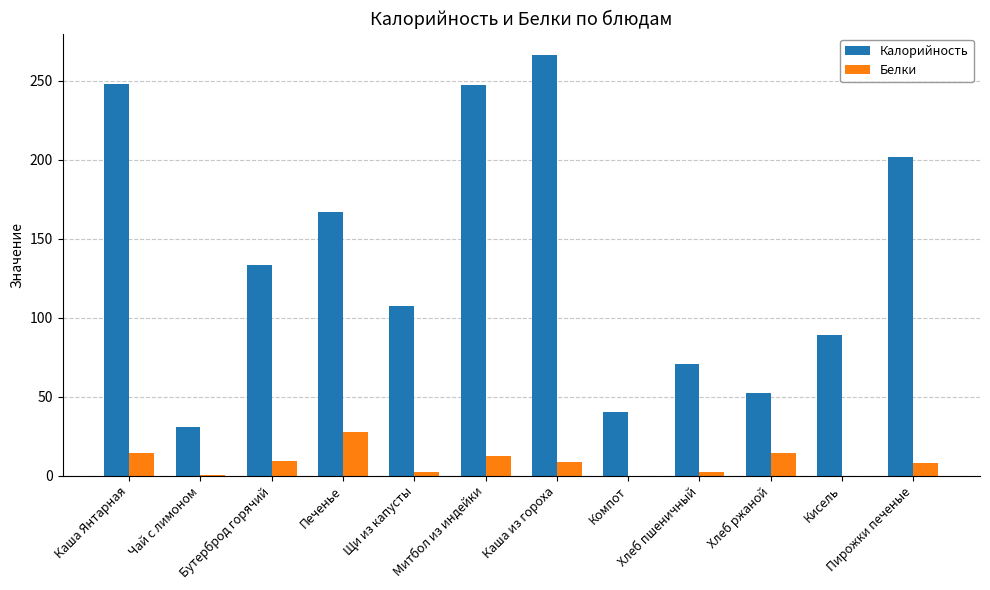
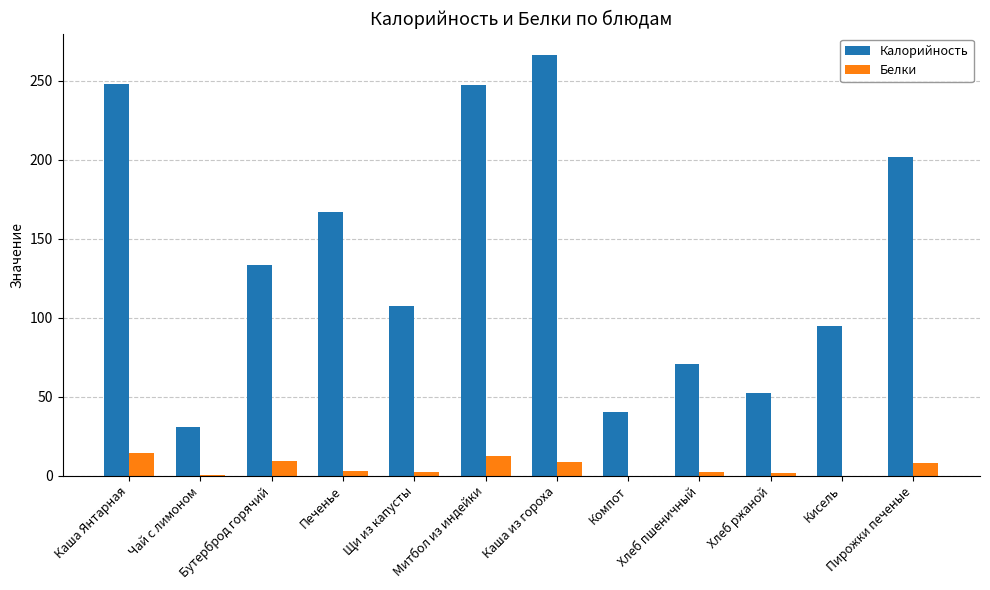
Белки, Печенье: 28 -> 3
Белки, Хлеб ржаной: 14 -> 2
Калорийность, Кисель: 89 -> 95
